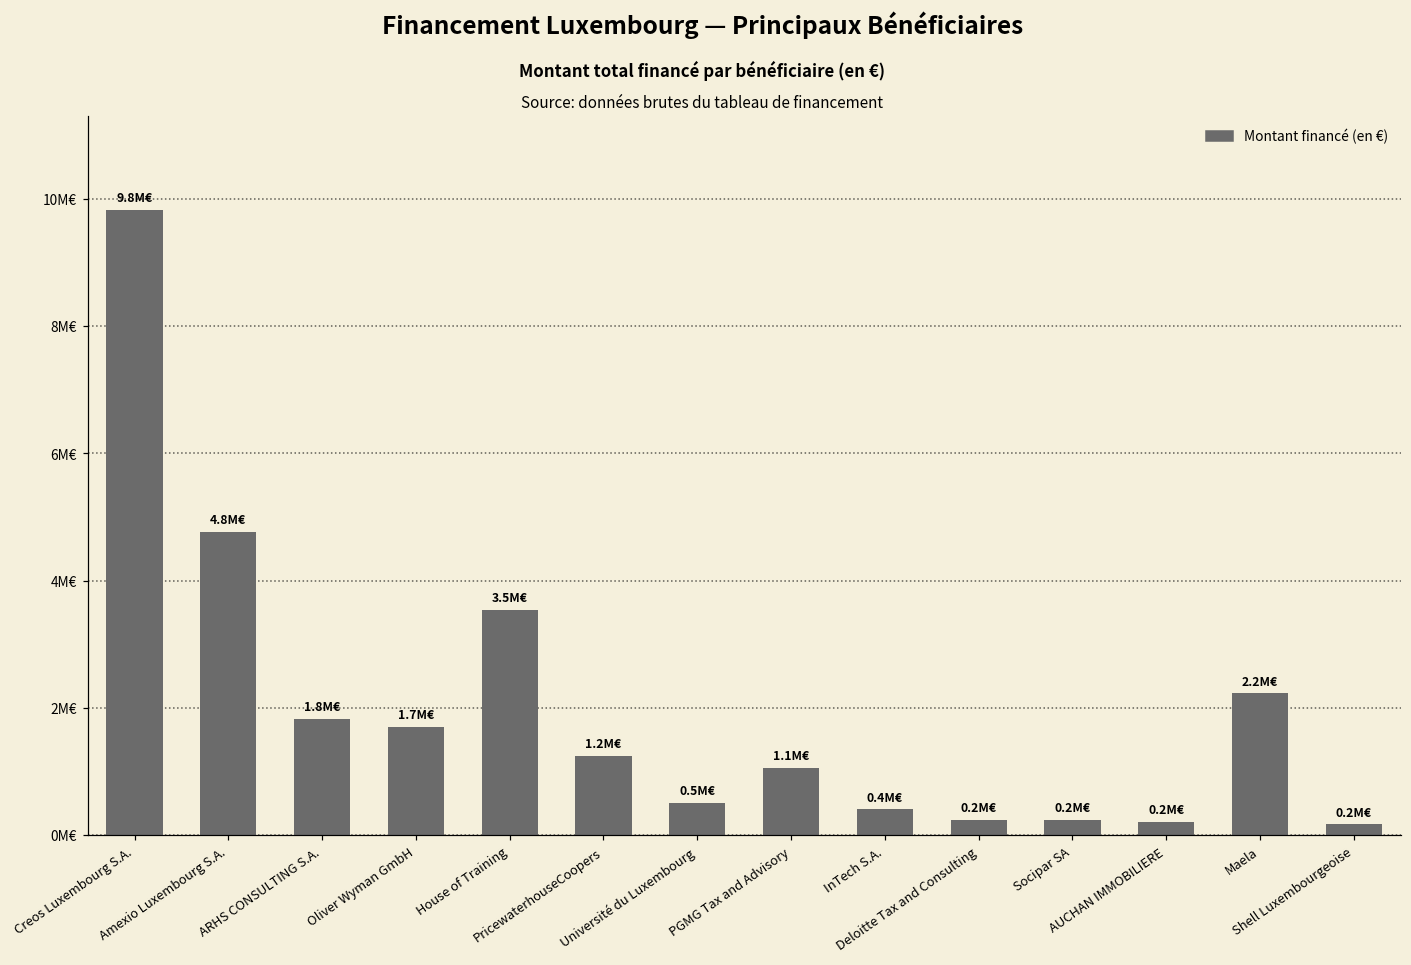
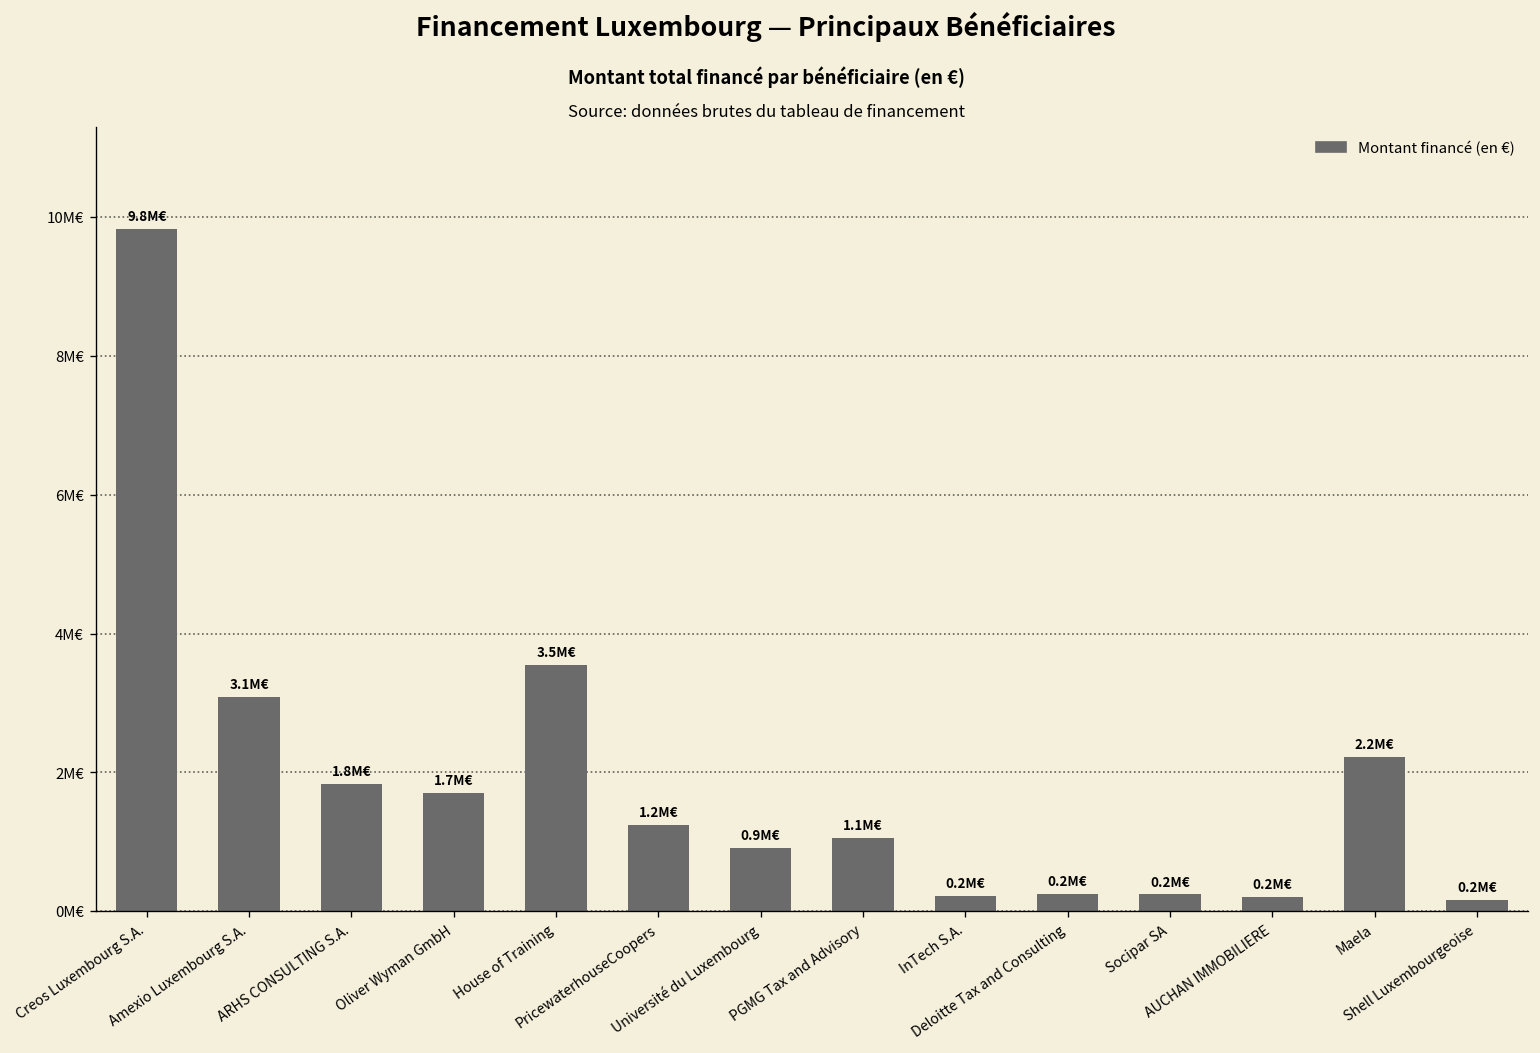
Amexio Luxembourg S.A.: 4.8M€ -> 3.1M€
Université du Luxembourg: 0.5M€ -> 0.9M€
InTech S.A.: 0.4M€ -> 0.2M€
